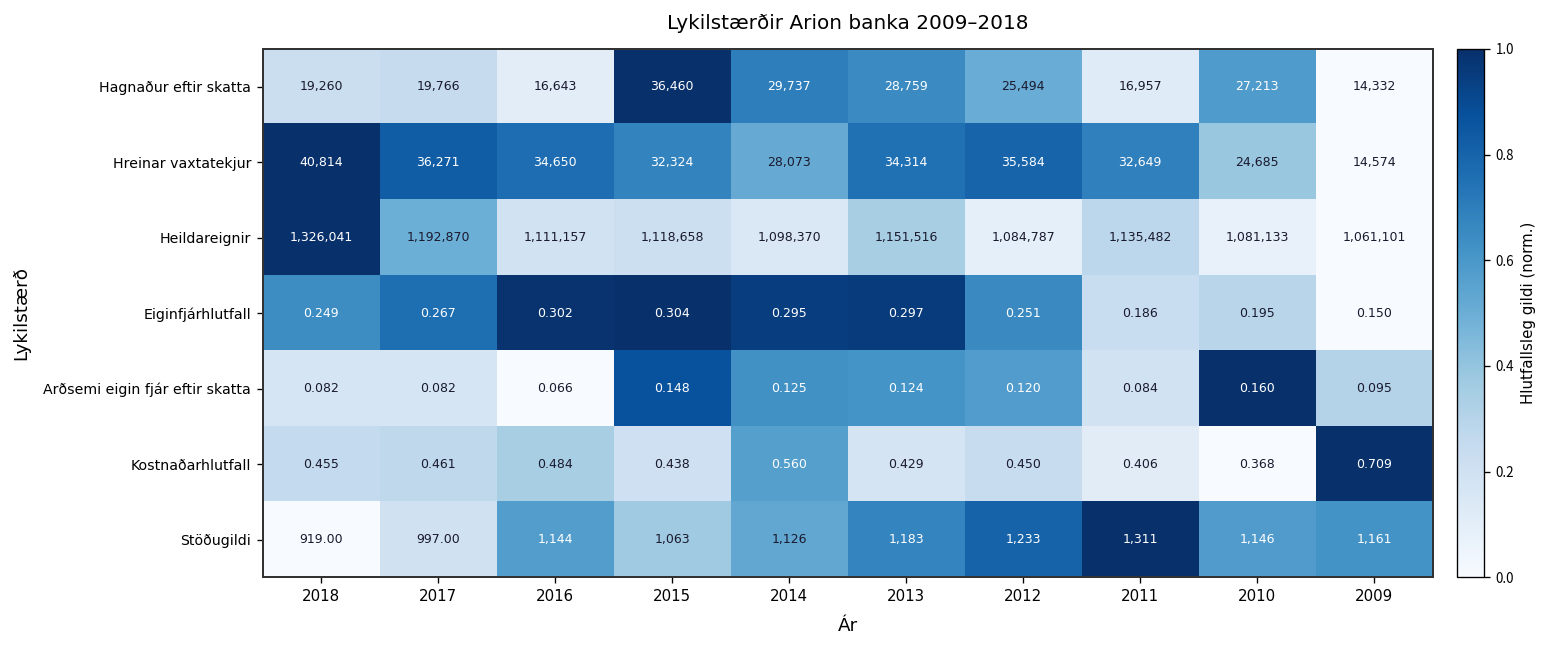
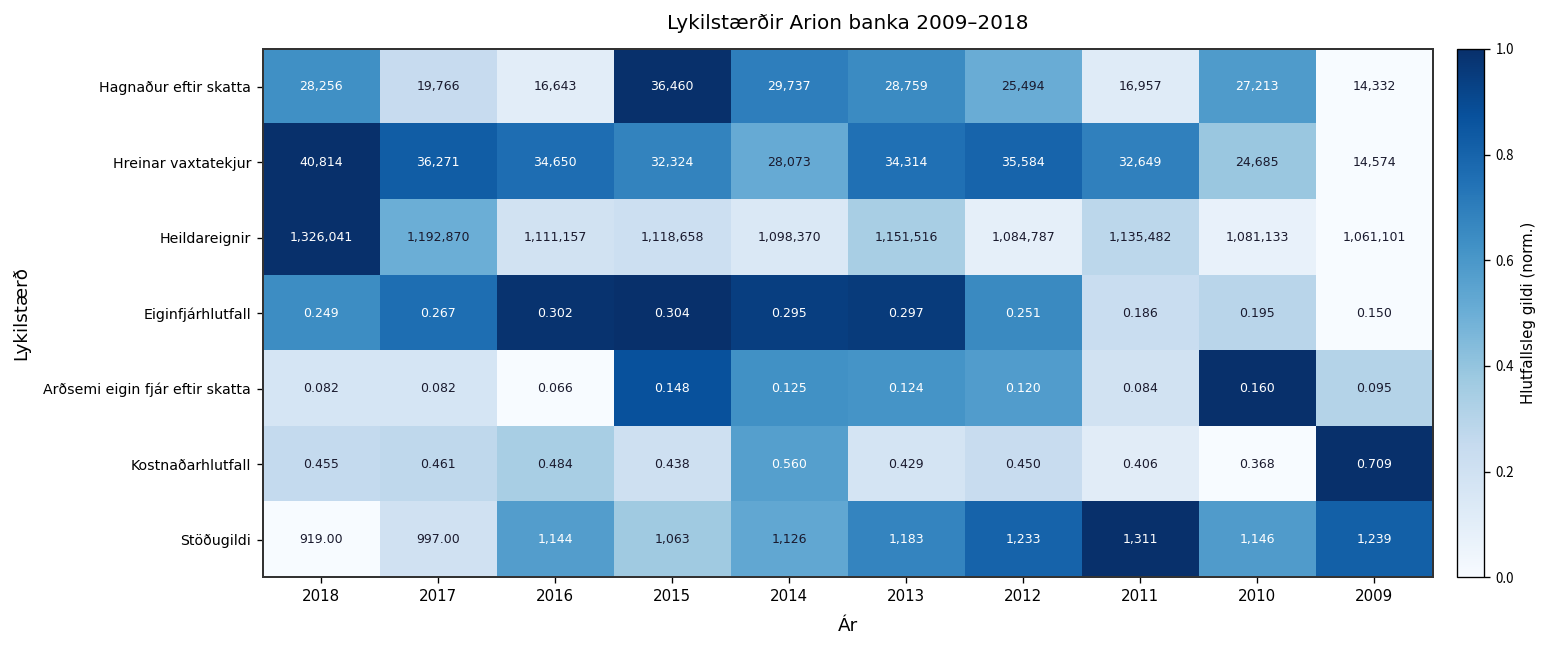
Hagnaður eftir skatta, 2018: 19,260 -> 28,256
Stöðugildi, 2009: 1,161 -> 1,239
